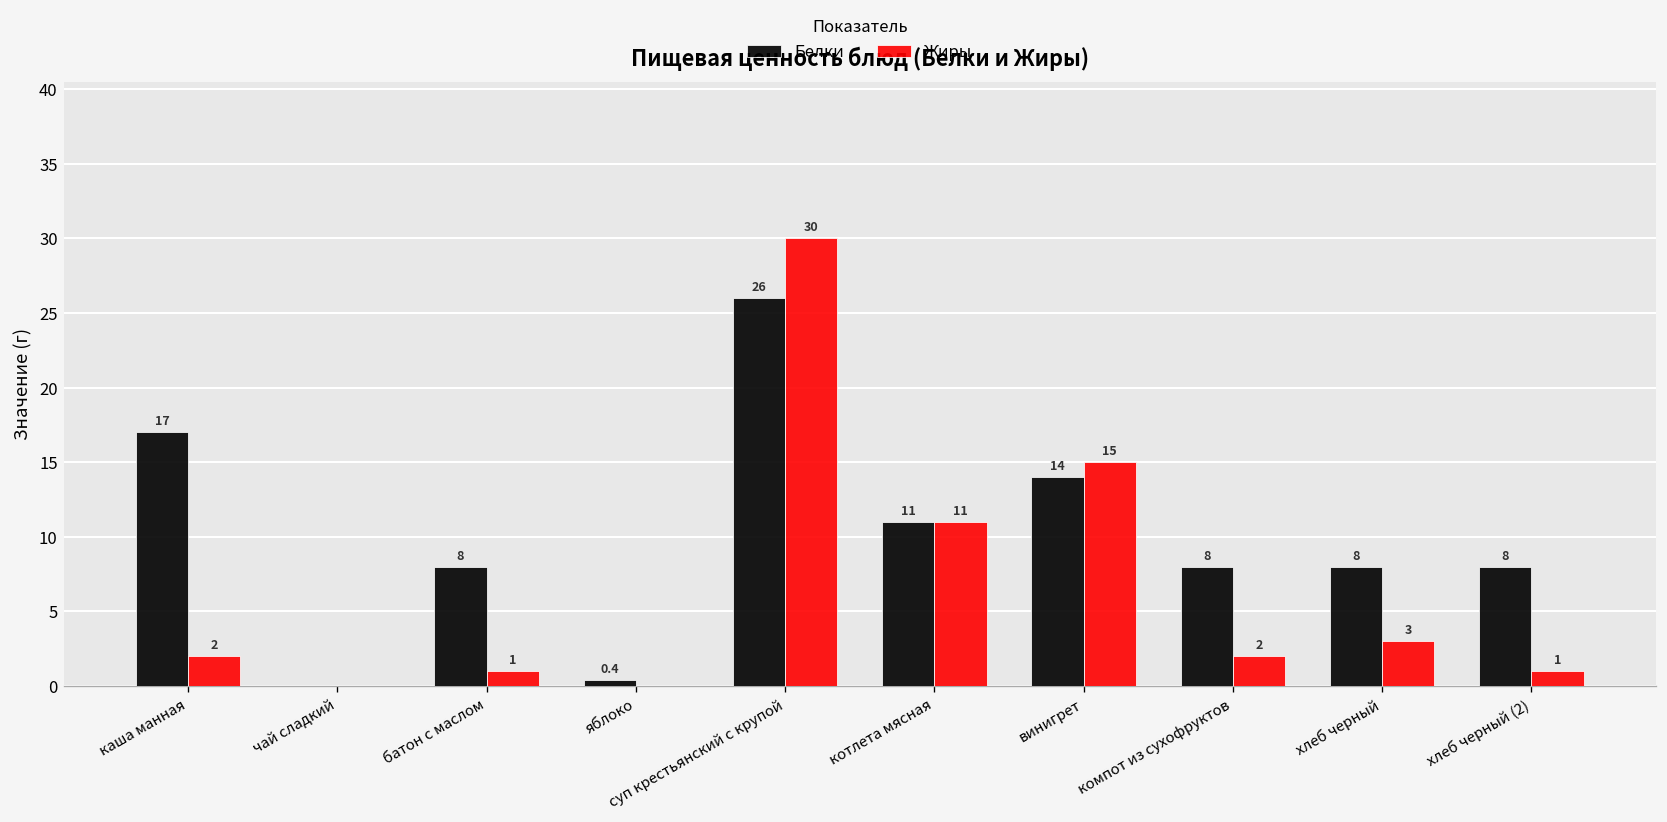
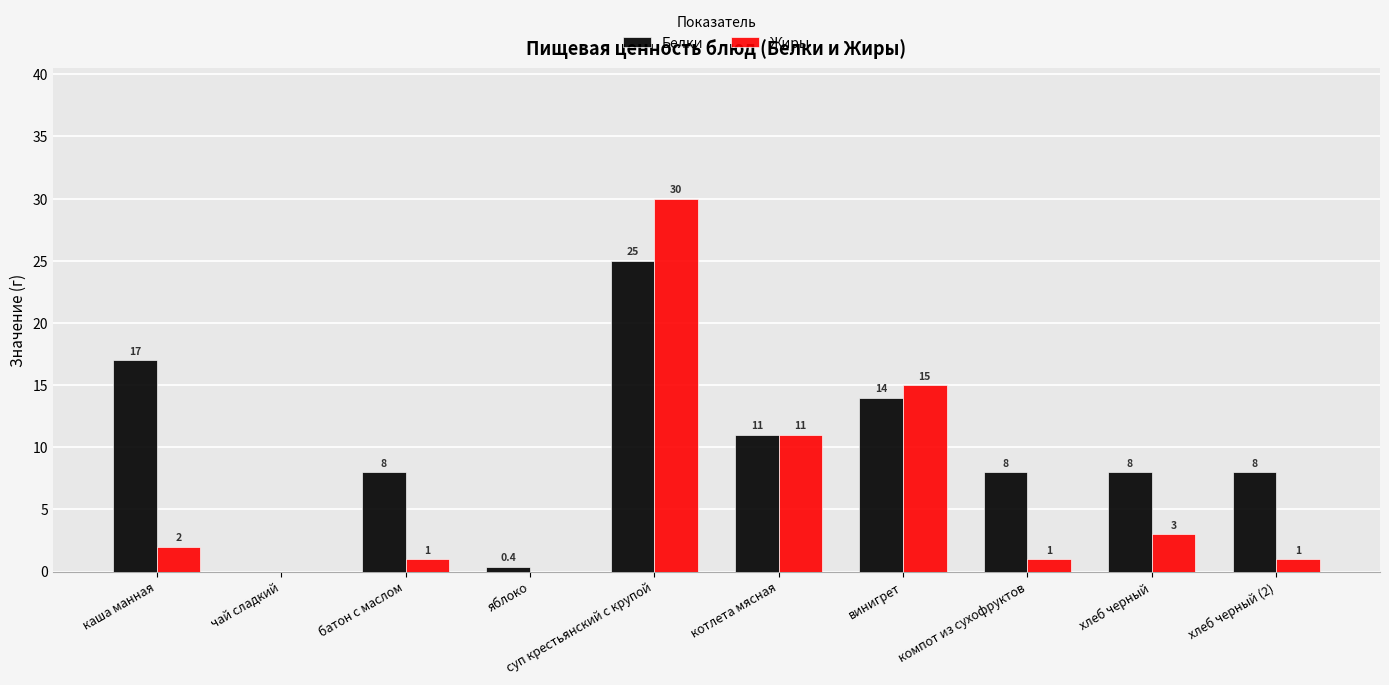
Белки, суп крестьянский с крупой: 26 -> 25
Жиры, компот из сухофруктов: 2 -> 1
